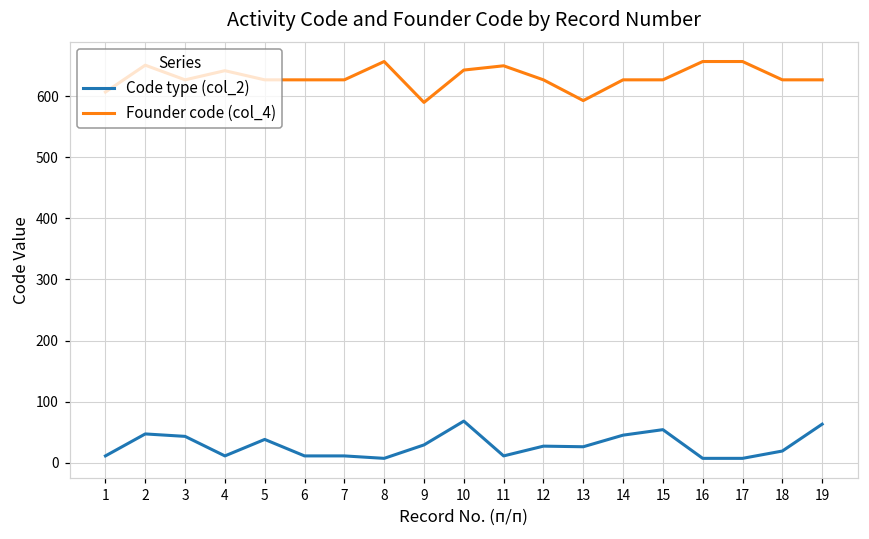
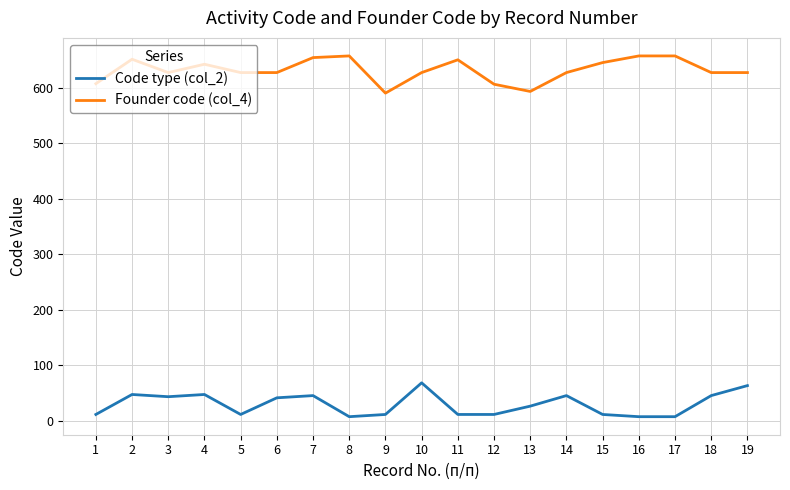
Code type (col_2), 4: 10 -> 50
Code type (col_2), 5: 40 -> 10
Code type (col_2), 6: 10 -> 40
Code type (col_2), 7: 10 -> 50
Founder code (col_4), 7: 630 -> 650
Code type (col_2), 9: 30 -> 10
Founder code (col_4), 10: 640 -> 630
Code type (col_2), 12: 30 -> 10
Founder code (col_4), 12: 630 -> 610
Code type (col_2), 15: 50 -> 10
Founder code (col_4), 15: 630 -> 650
Code type (col_2), 18: 20 -> 50
